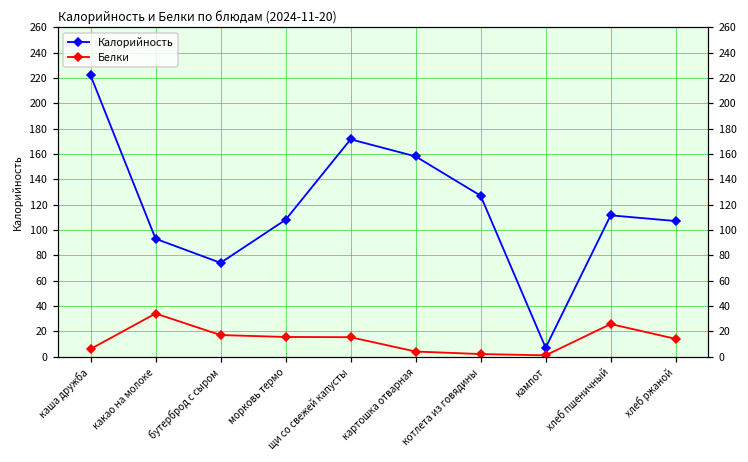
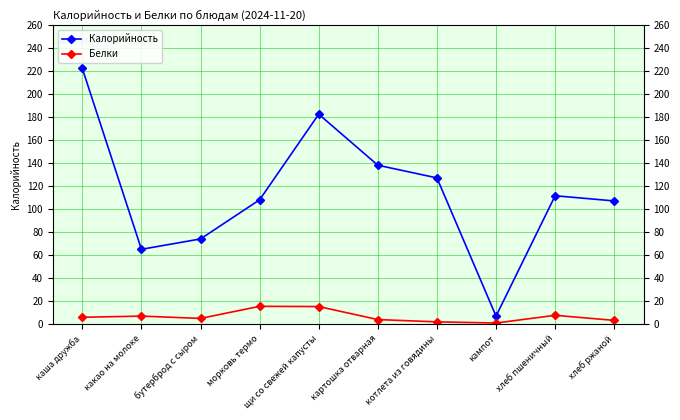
Калорийность, какао на молоке: 93 -> 65
Белки, какао на молоке: 34 -> 7
Белки, бутерброд с сыром: 17 -> 5
Калорийность, щи со свежей капусты: 172 -> 182
Калорийность, картошка отварная: 158 -> 138
Белки, хлеб пшеничный: 26 -> 8
Белки, хлеб ржаной: 14 -> 3
